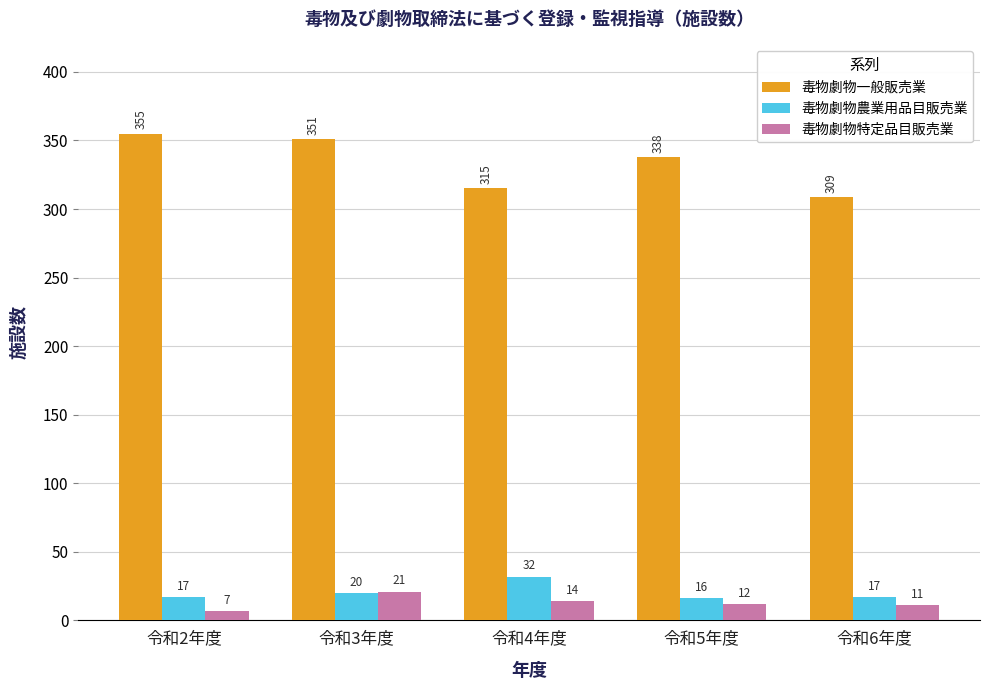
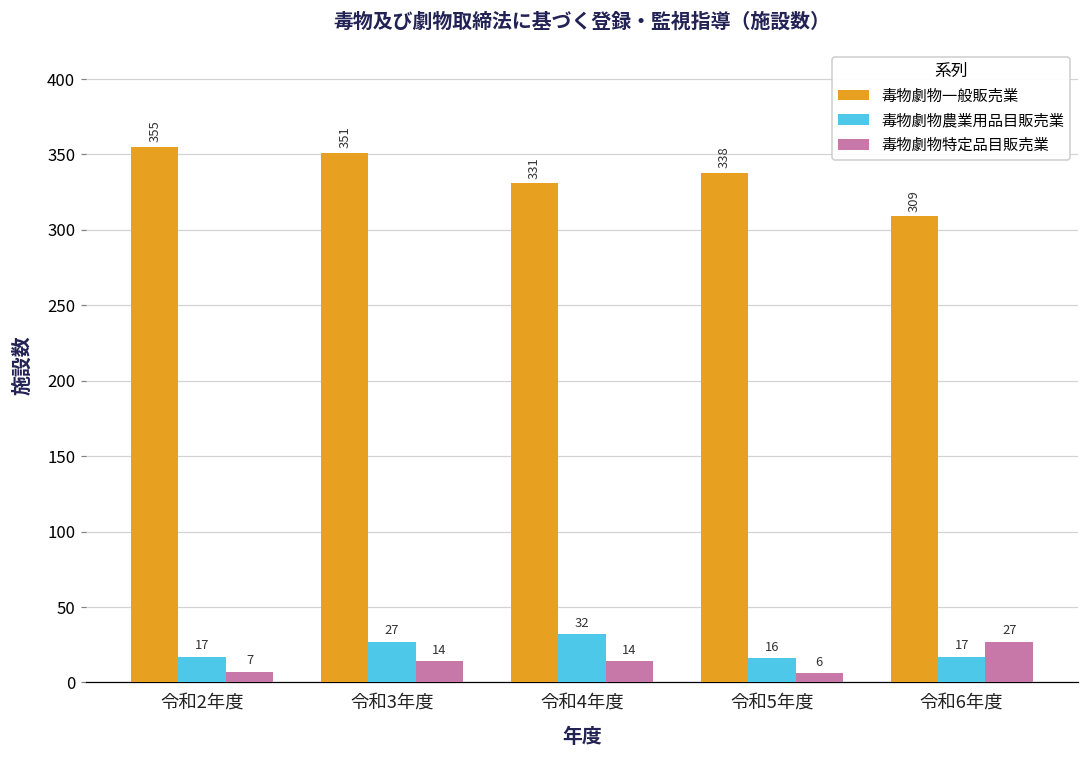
毒物劇物農業用品目販売業, 令和3年度: 20 -> 27
毒物劇物特定品目販売業, 令和3年度: 21 -> 14
毒物劇物一般販売業, 令和4年度: 315 -> 331
毒物劇物特定品目販売業, 令和5年度: 12 -> 6
毒物劇物特定品目販売業, 令和6年度: 11 -> 27
